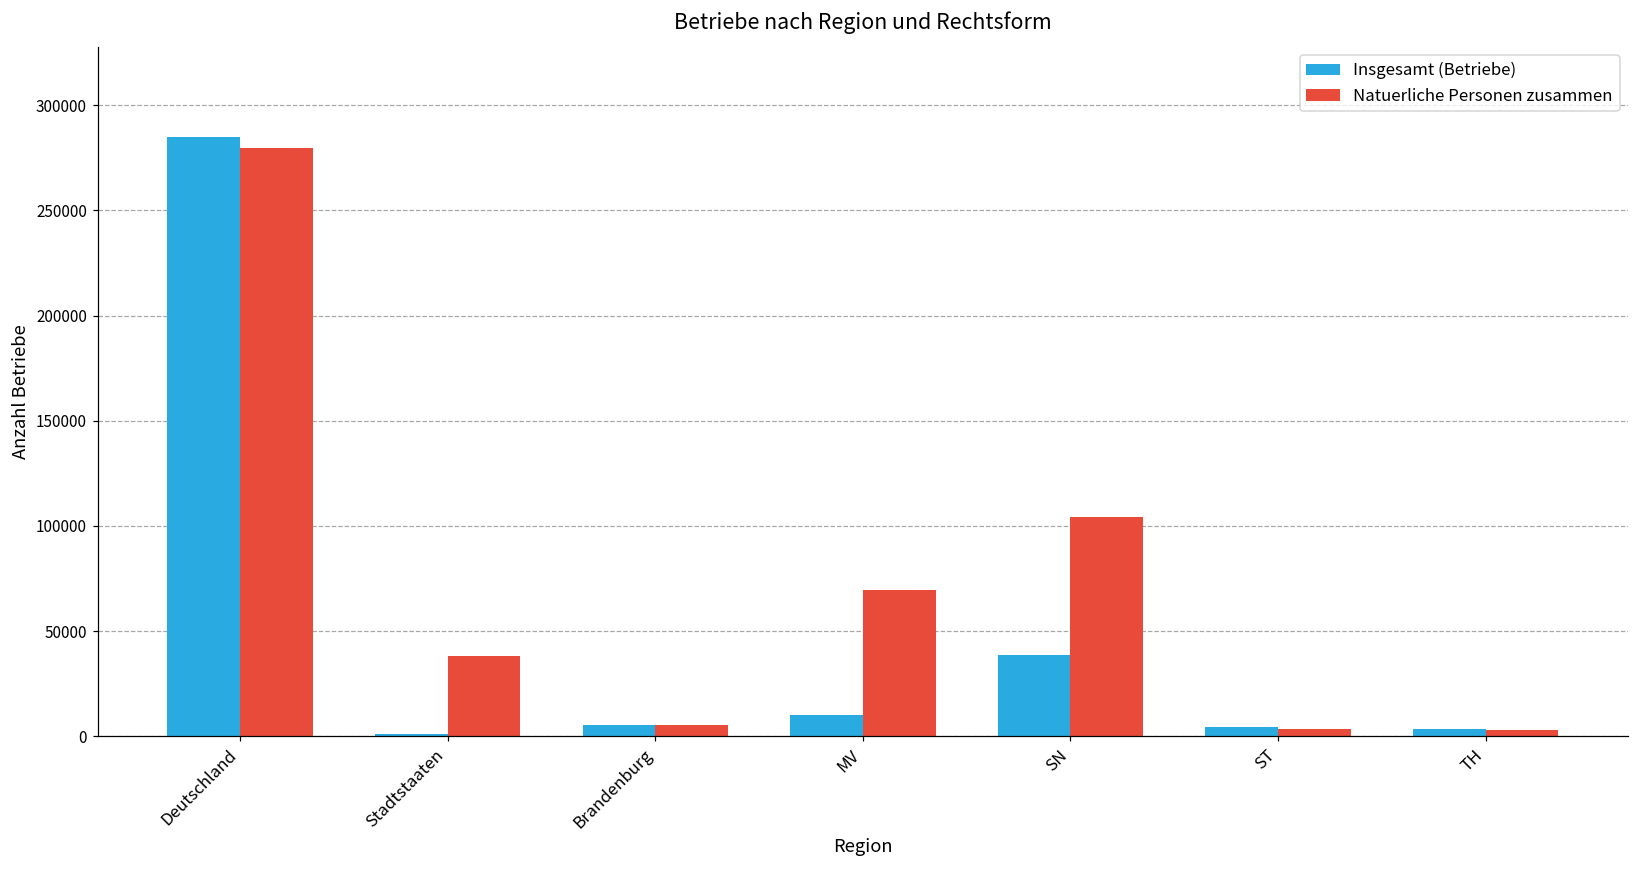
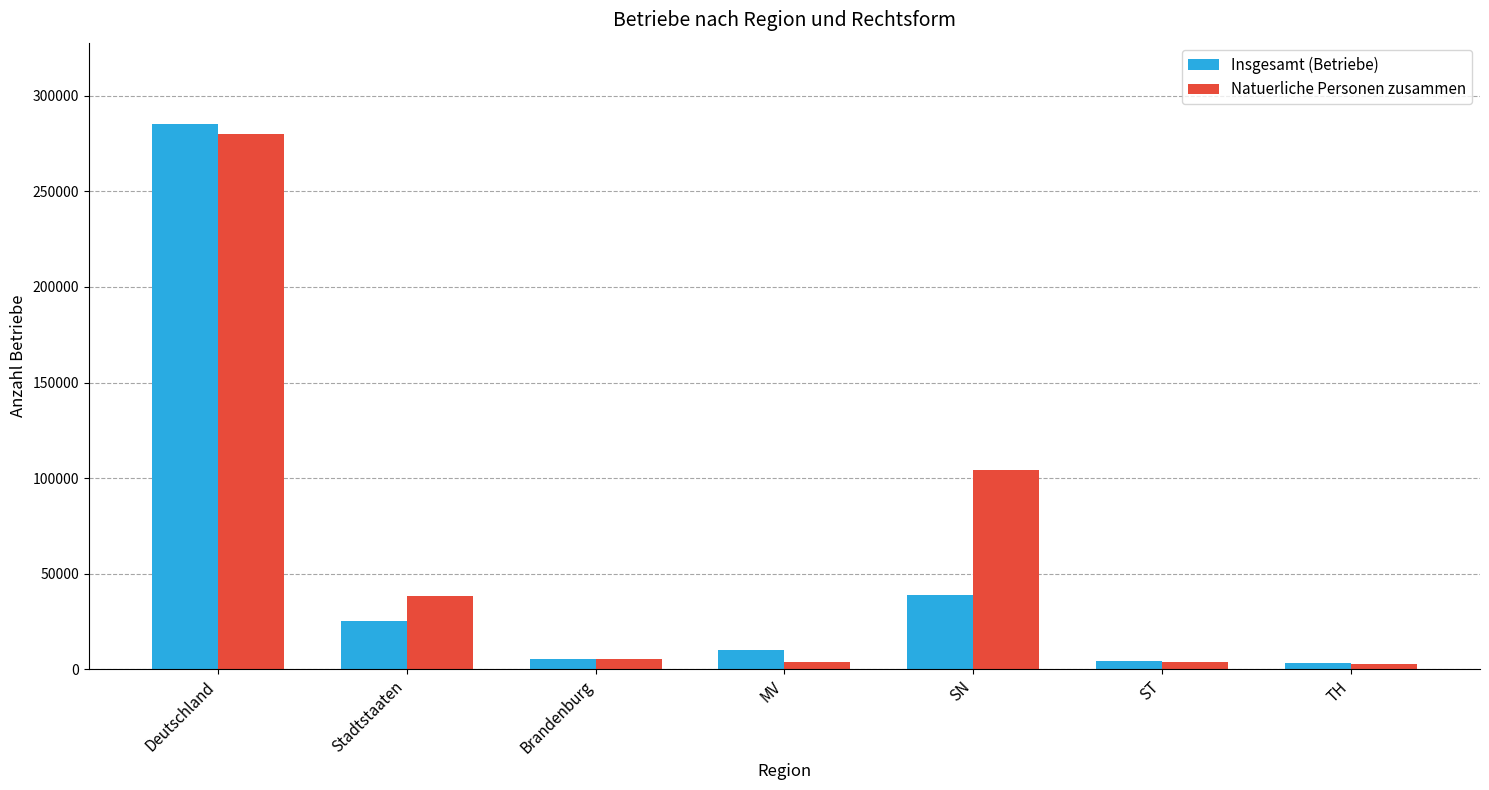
Insgesamt (Betriebe), Stadtstaaten: 1000 -> 25000
Natuerliche Personen zusammen, MV: 70000 -> 4000
